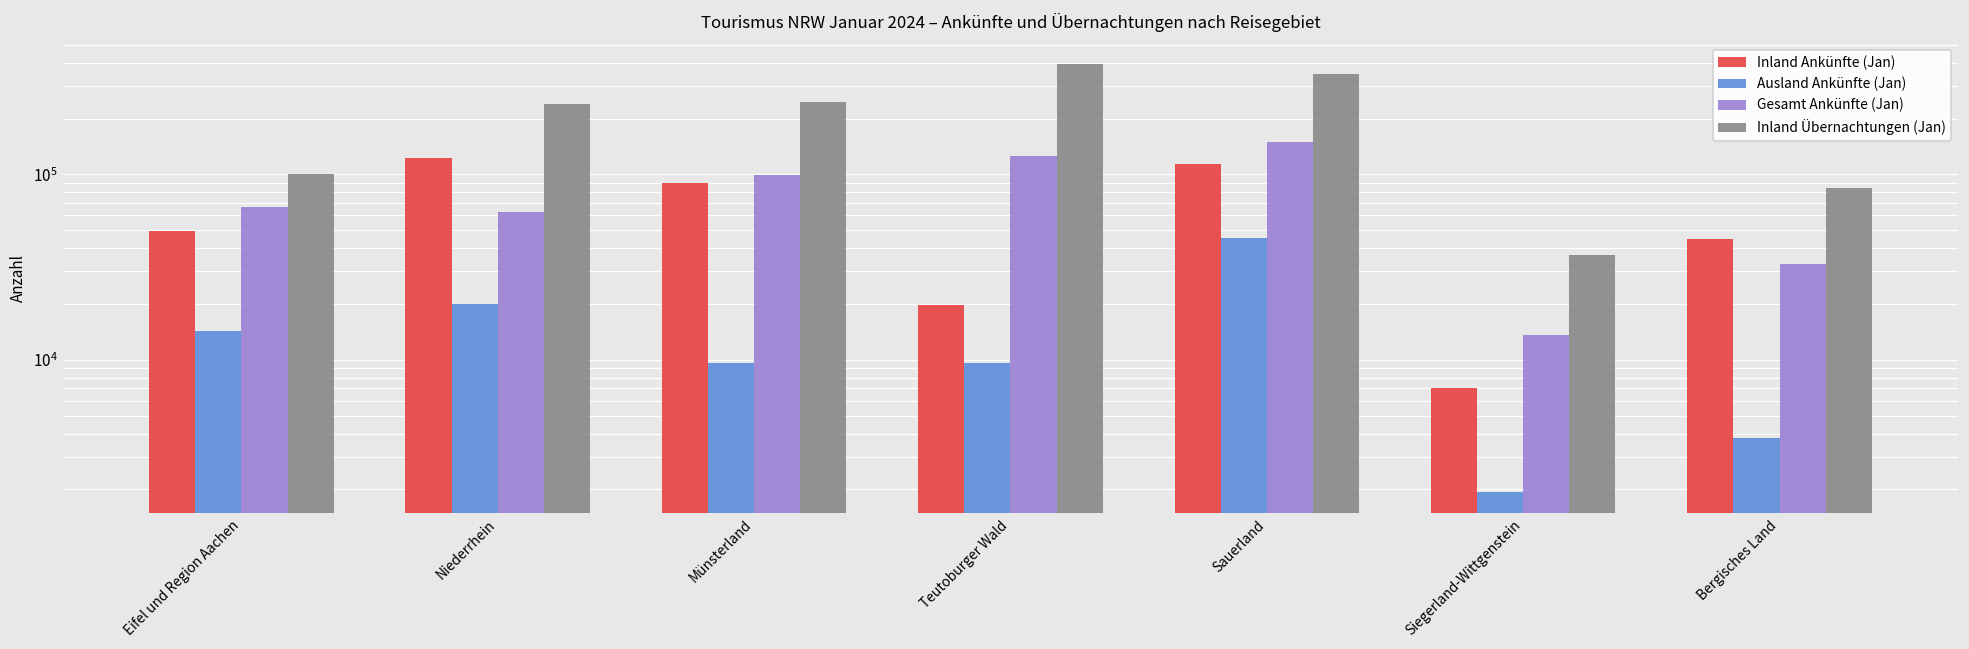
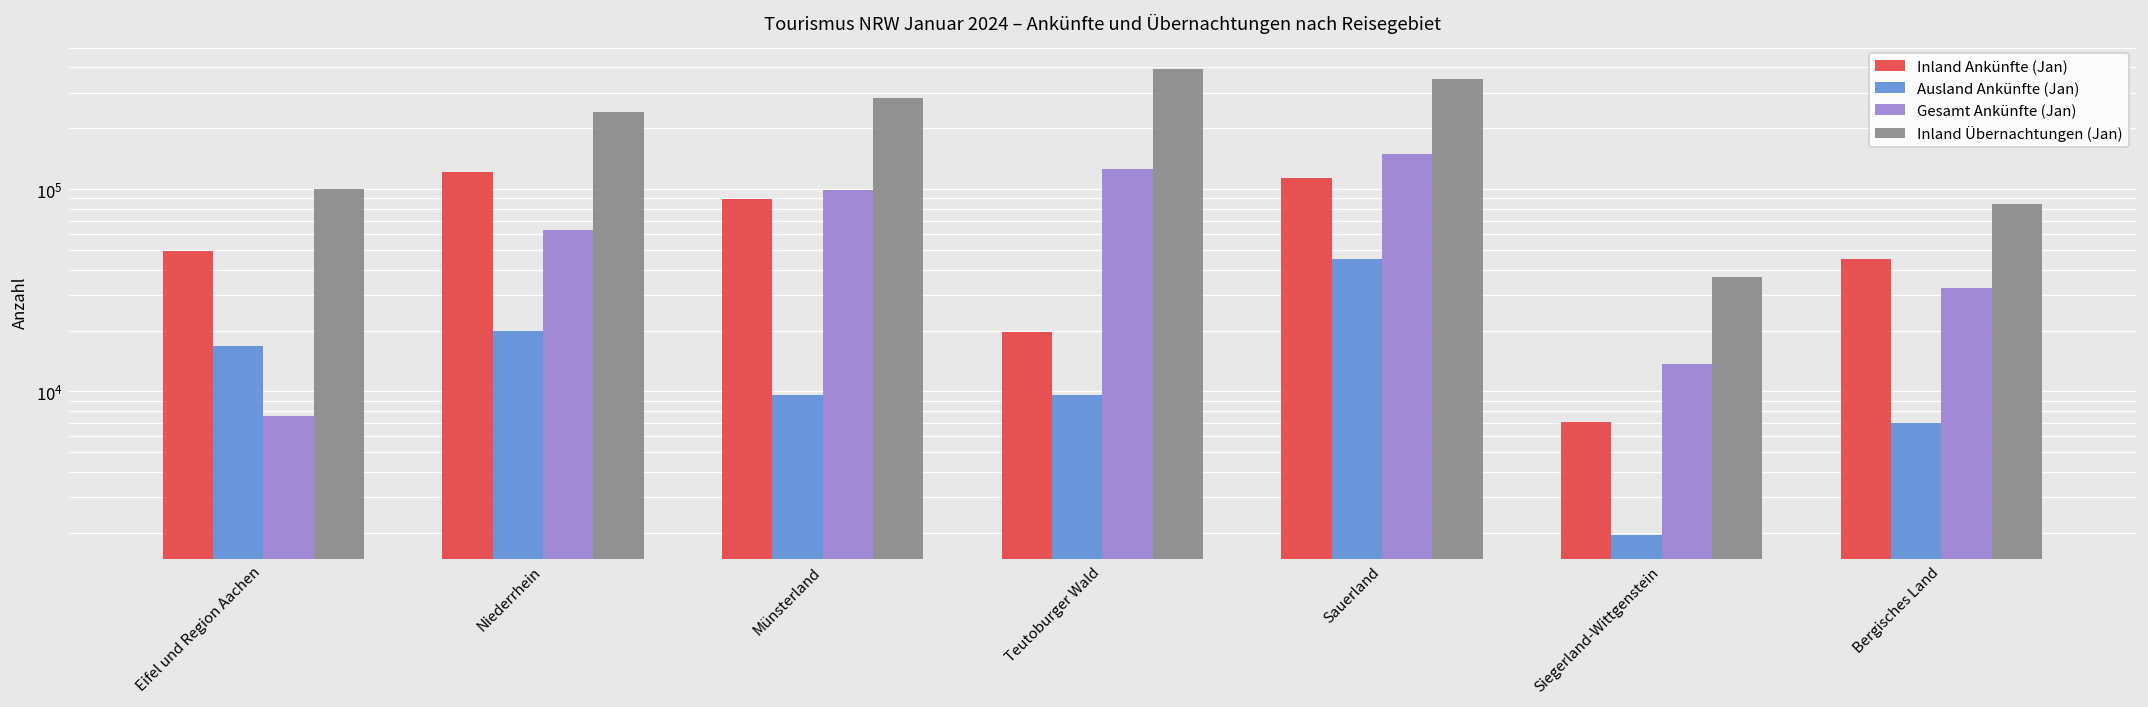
Ausland Ankünfte (Jan), Eifel und Region Aachen: 14000 -> 17000
Gesamt Ankünfte (Jan), Eifel und Region Aachen: 67000 -> 8000
Inland Übernachtungen (Jan), Münsterland: 250000 -> 280000
Ausland Ankünfte (Jan), Bergisches Land: 3800 -> 7000
